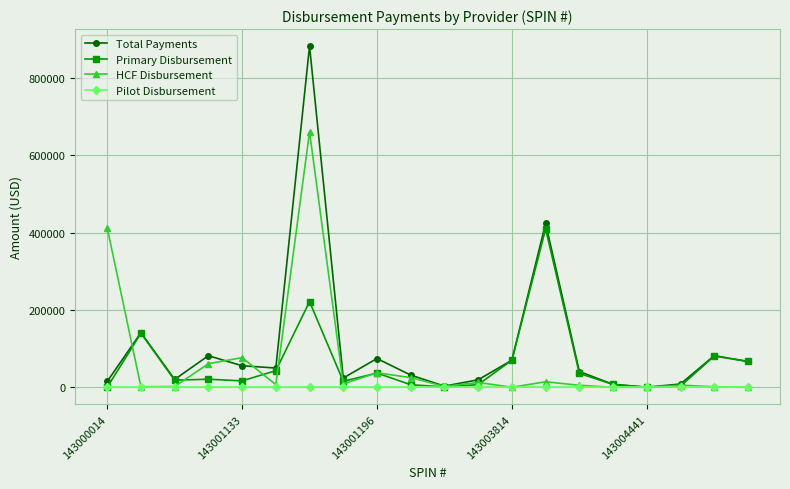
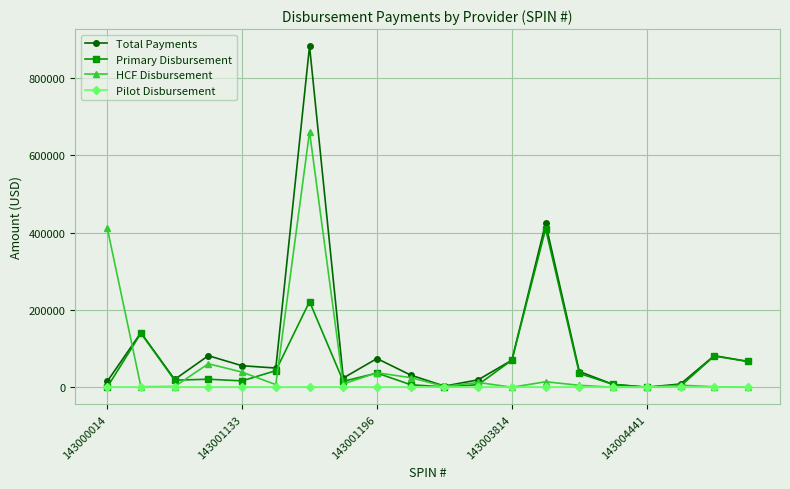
HCF Disbursement, 143001133: 80000 -> 40000
